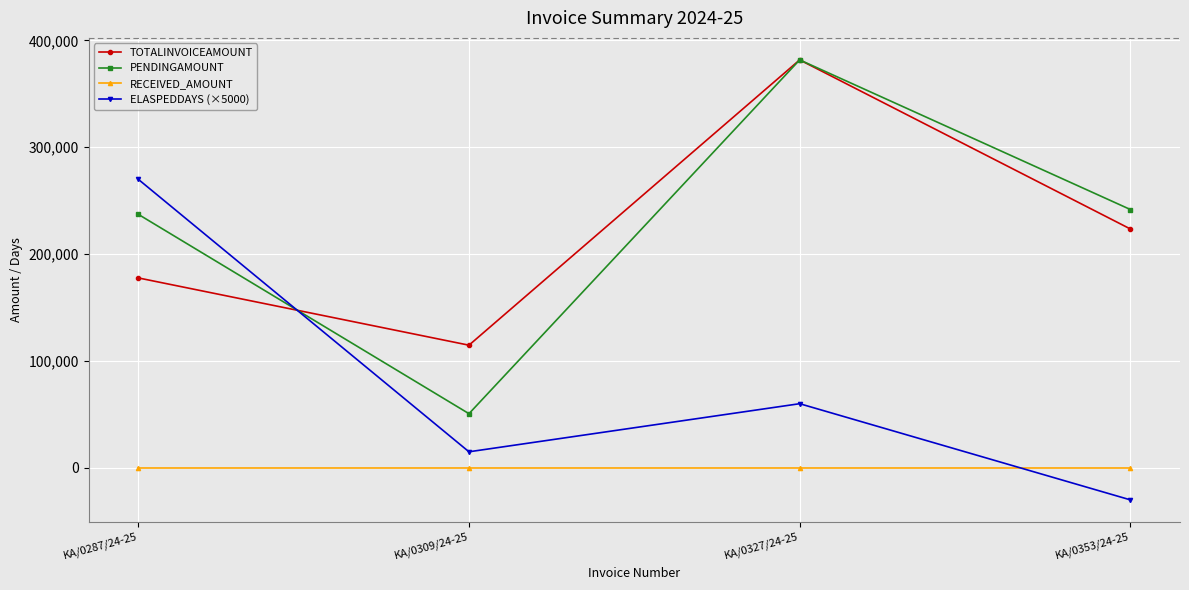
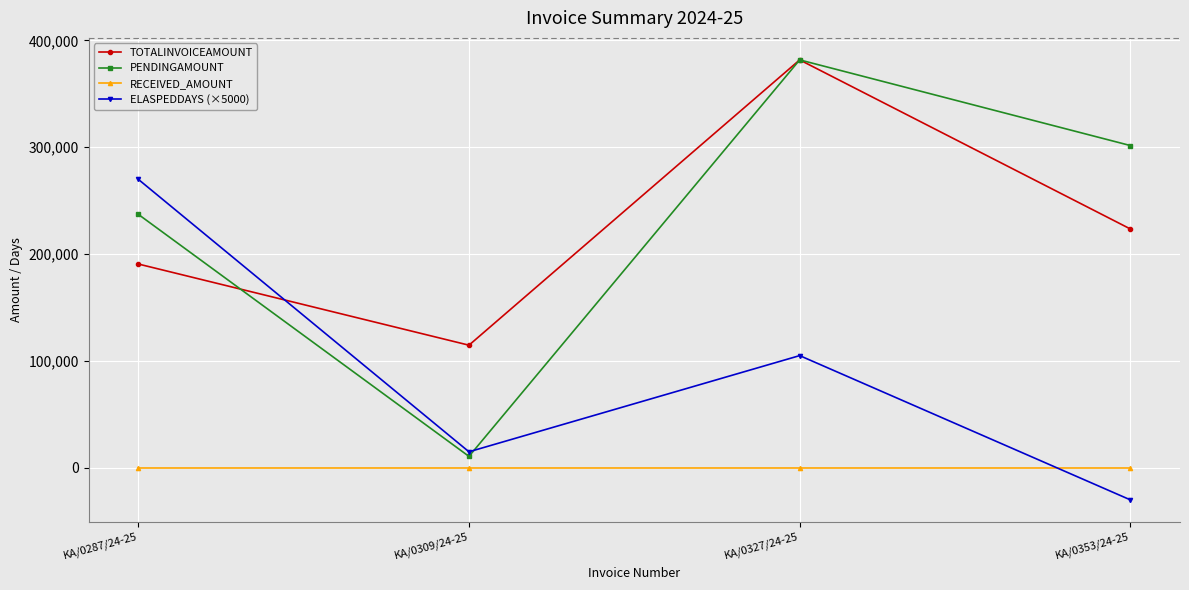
TOTALINVOICEAMOUNT, KA/0287/24-25: 178,000 -> 191,000
PENDINGAMOUNT, KA/0309/24-25: 51,000 -> 11,000
ELASPEDDAYS (×5000), KA/0327/24-25: 60,000 -> 105,000
PENDINGAMOUNT, KA/0353/24-25: 242,000 -> 302,000
